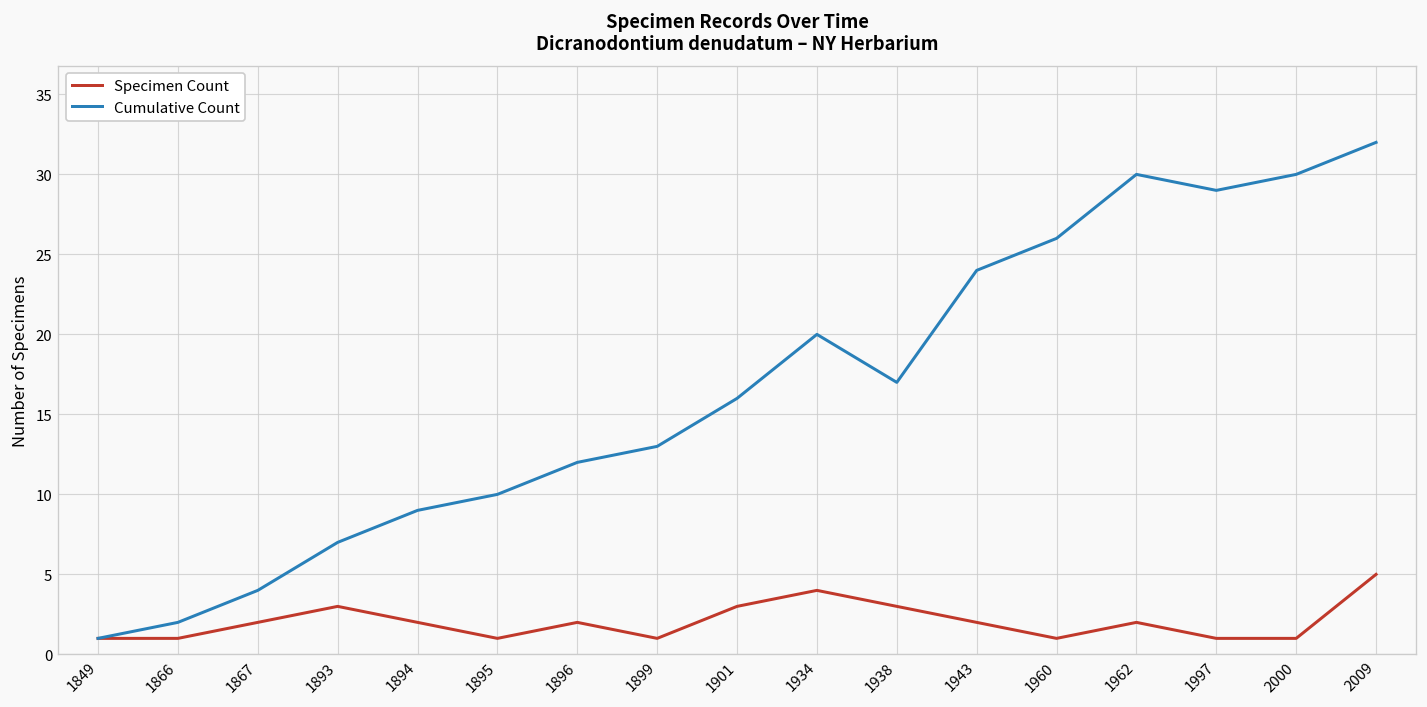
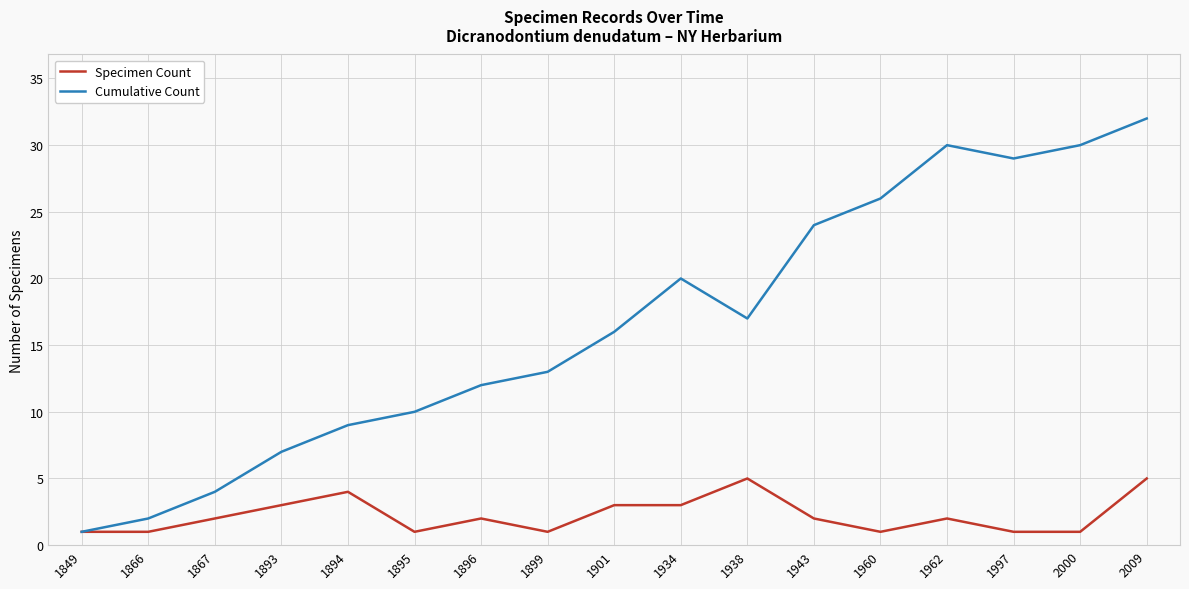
Specimen Count, 1894: 2 -> 4
Specimen Count, 1934: 4 -> 3
Specimen Count, 1938: 3 -> 5
